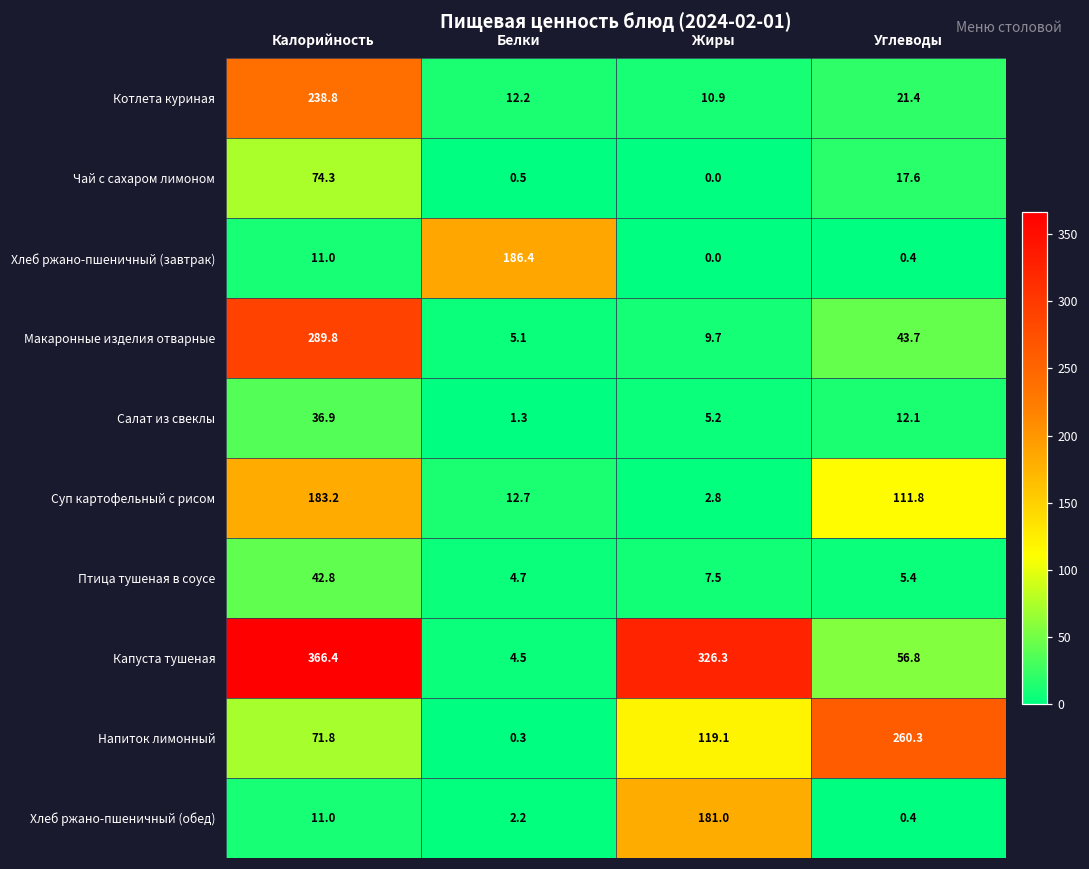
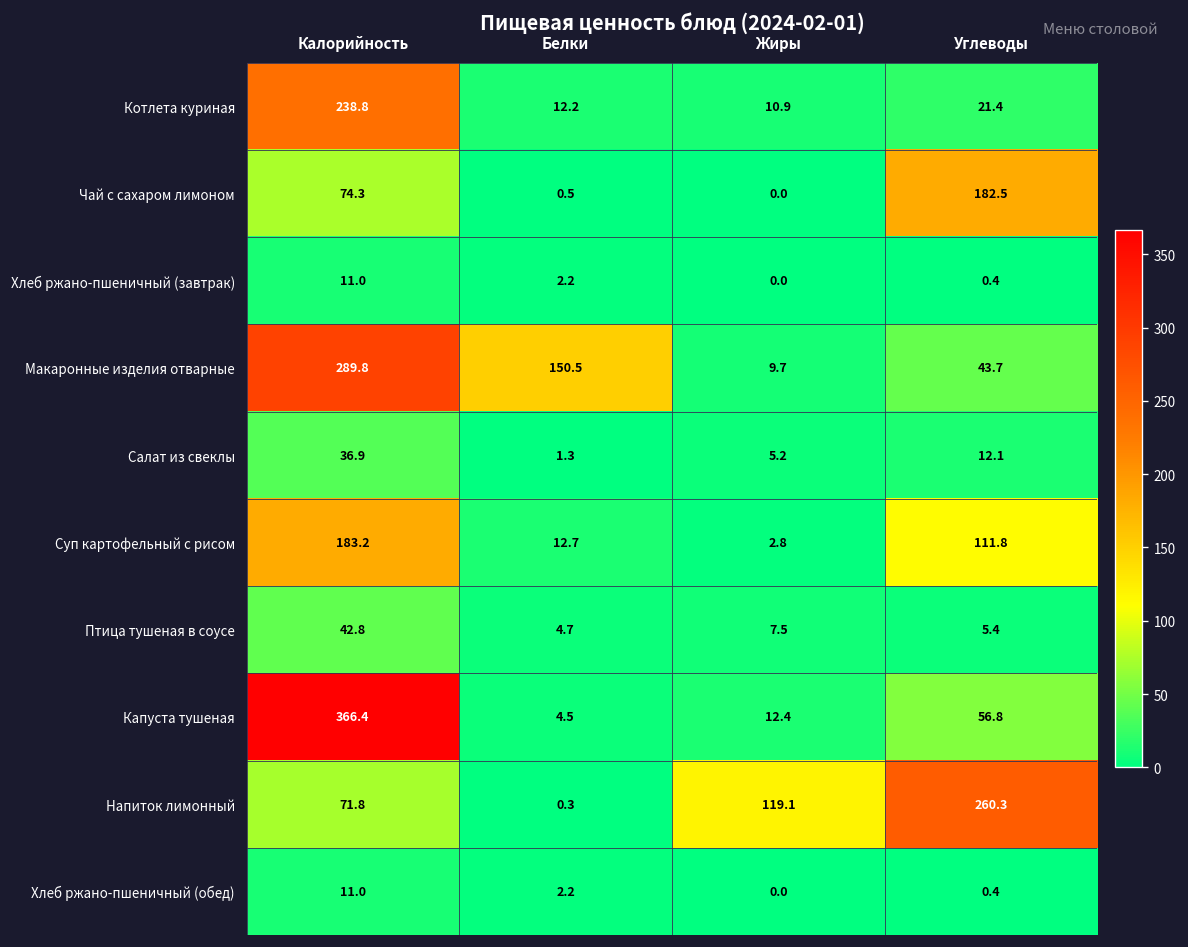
Чай с сахаром лимоном, Углеводы: 17.6 -> 182.5
Хлеб ржано-пшеничный (завтрак), Белки: 186.4 -> 2.2
Макаронные изделия отварные, Белки: 5.1 -> 150.5
Капуста тушеная, Жиры: 326.3 -> 12.4
Хлеб ржано-пшеничный (обед), Жиры: 181.0 -> 0.0
